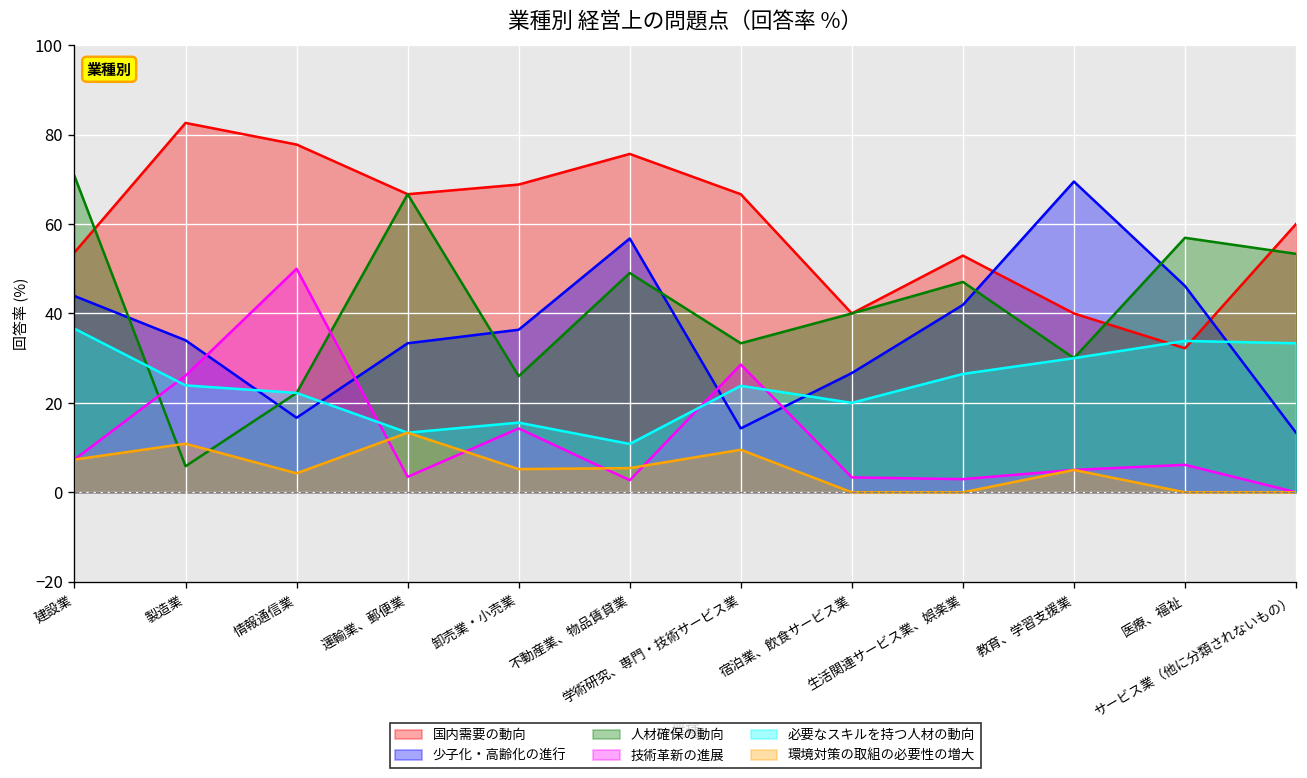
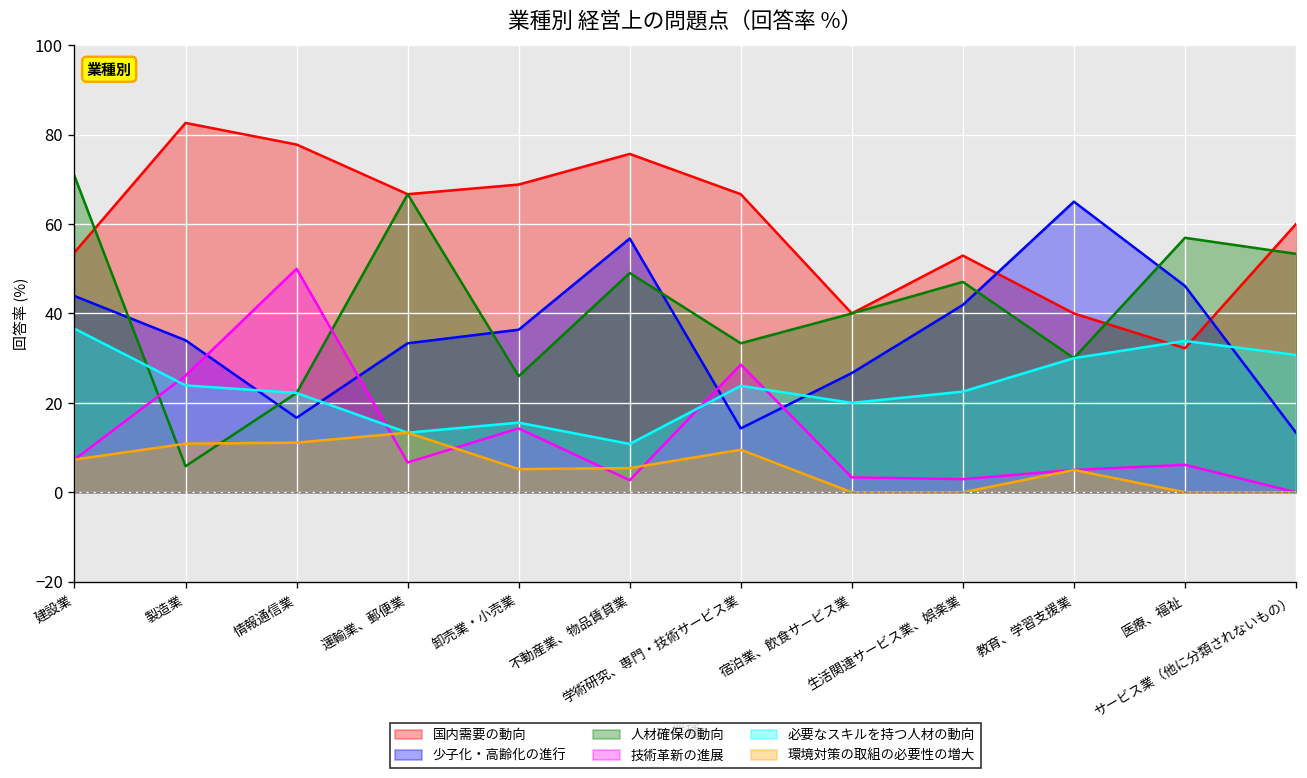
環境対策の取組の必要性の増大, 情報通信業: 4 -> 11
技術革新の進展, 運輸業、郵便業: 3 -> 7
必要なスキルを持つ人材の動向, 生活関連サービス業、娯楽業: 26 -> 23
少子化・高齢化の進行, 教育、学習支援業: 70 -> 65
必要なスキルを持つ人材の動向, サービス業（他に分類されないもの）: 33 -> 31
